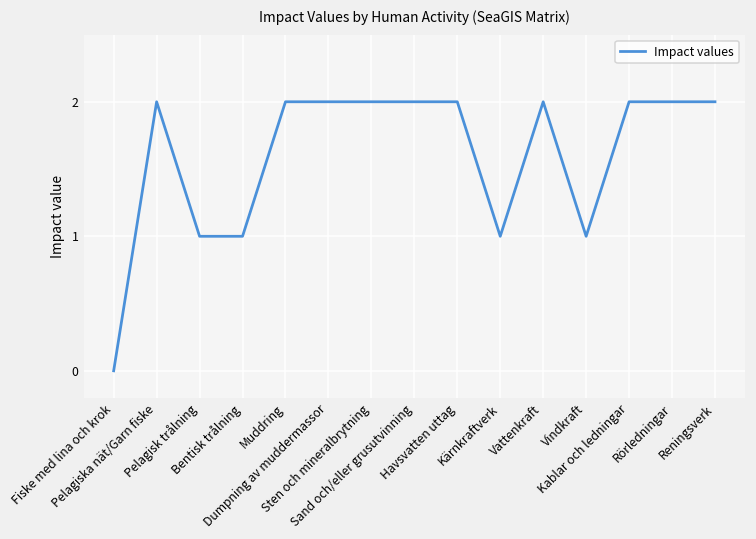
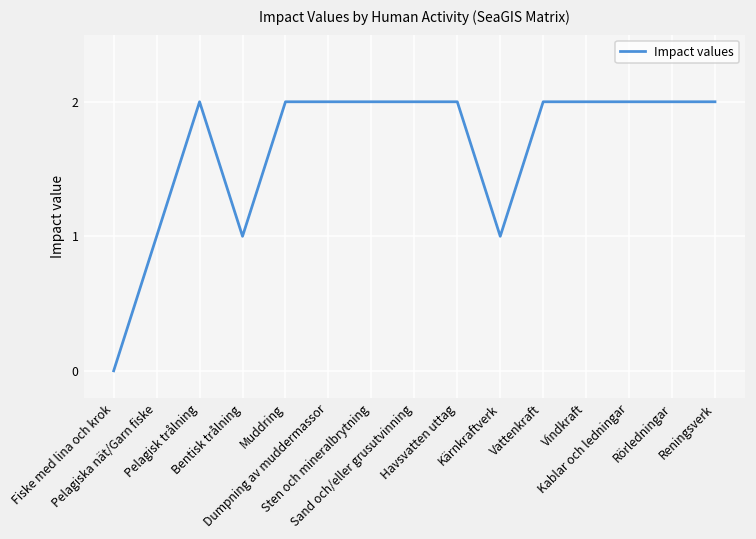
Pelagiska nät/Garn fiske: 2 -> 1
Pelagisk trålning: 1 -> 2
Vindkraft: 1 -> 2
